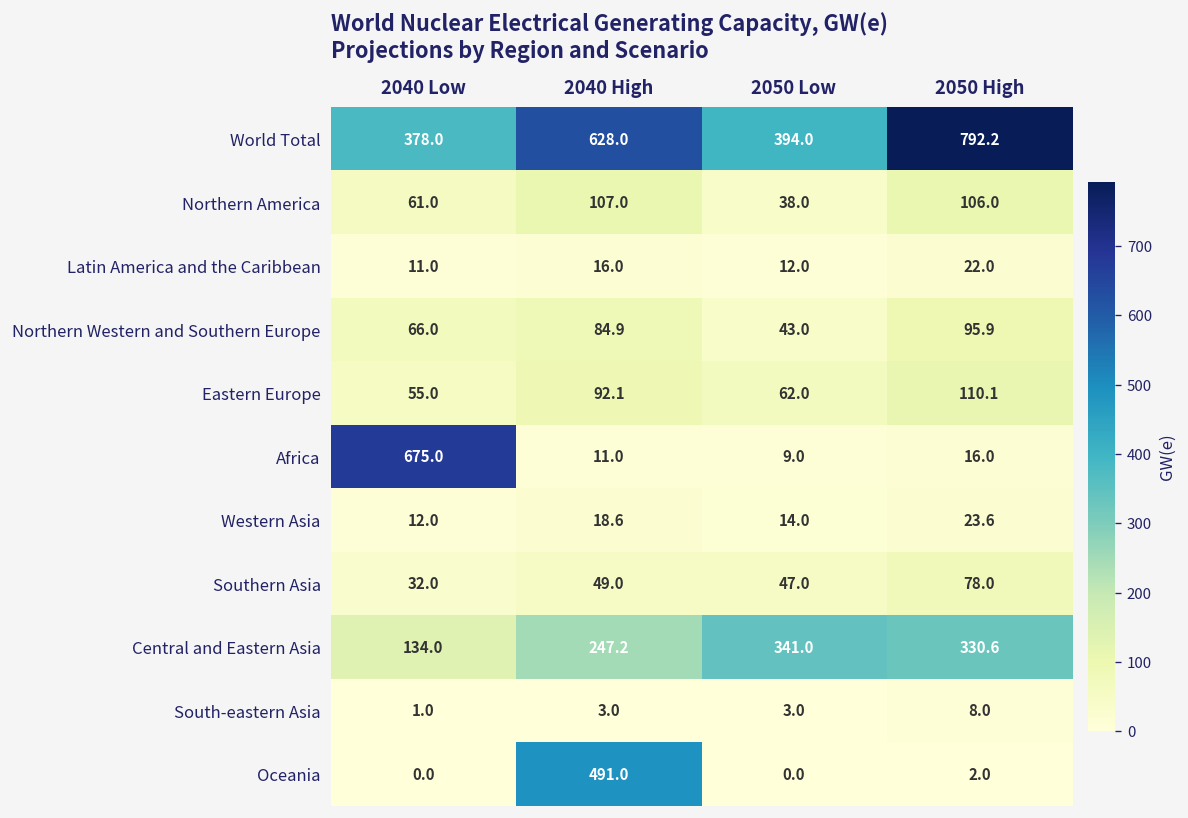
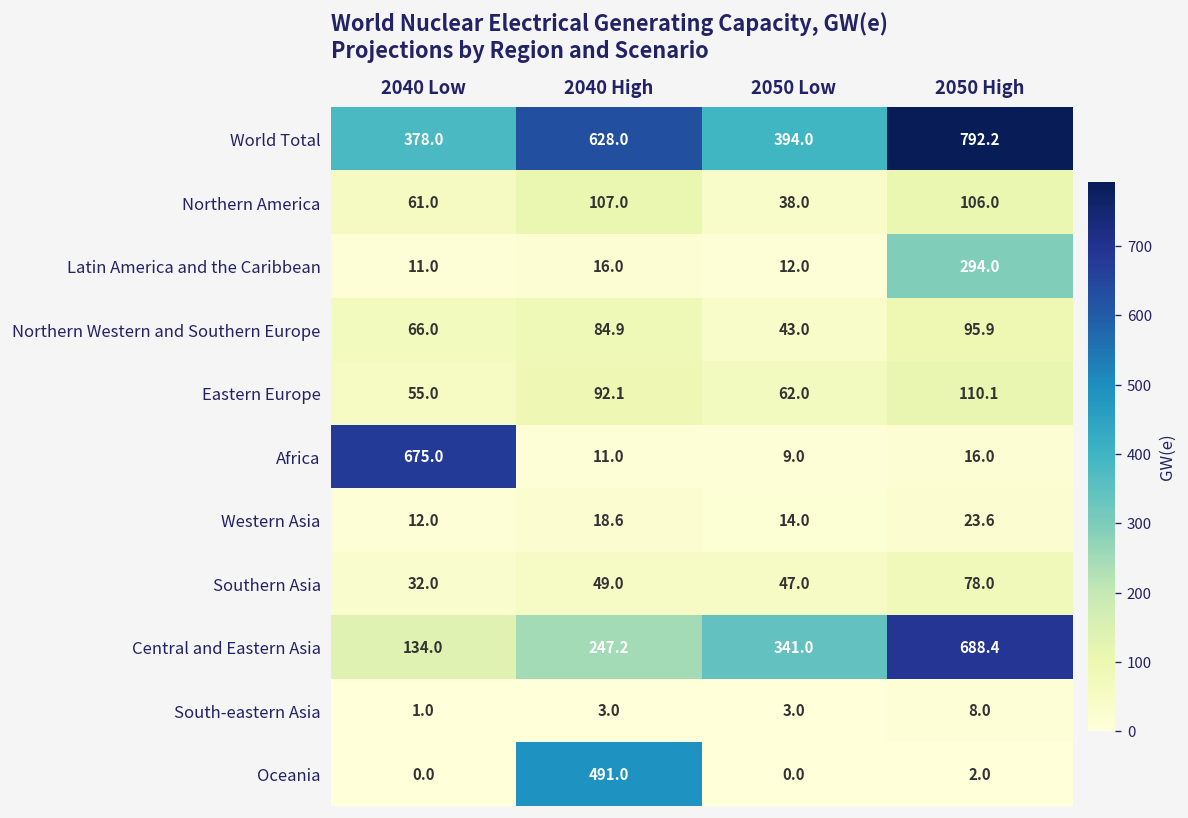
Latin America and the Caribbean, 2050 High: 22.0 -> 294.0
Central and Eastern Asia, 2050 High: 330.6 -> 688.4
